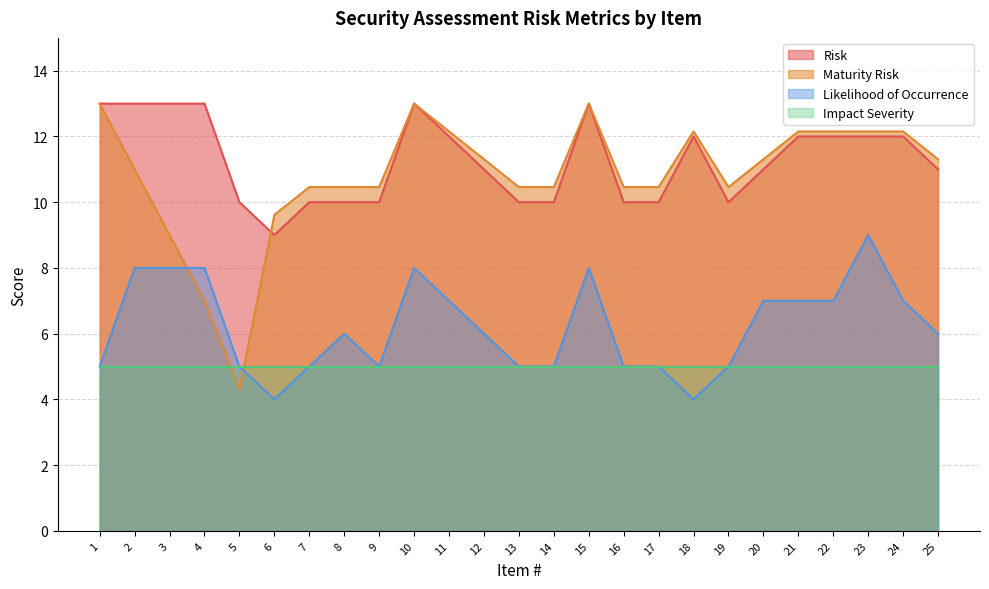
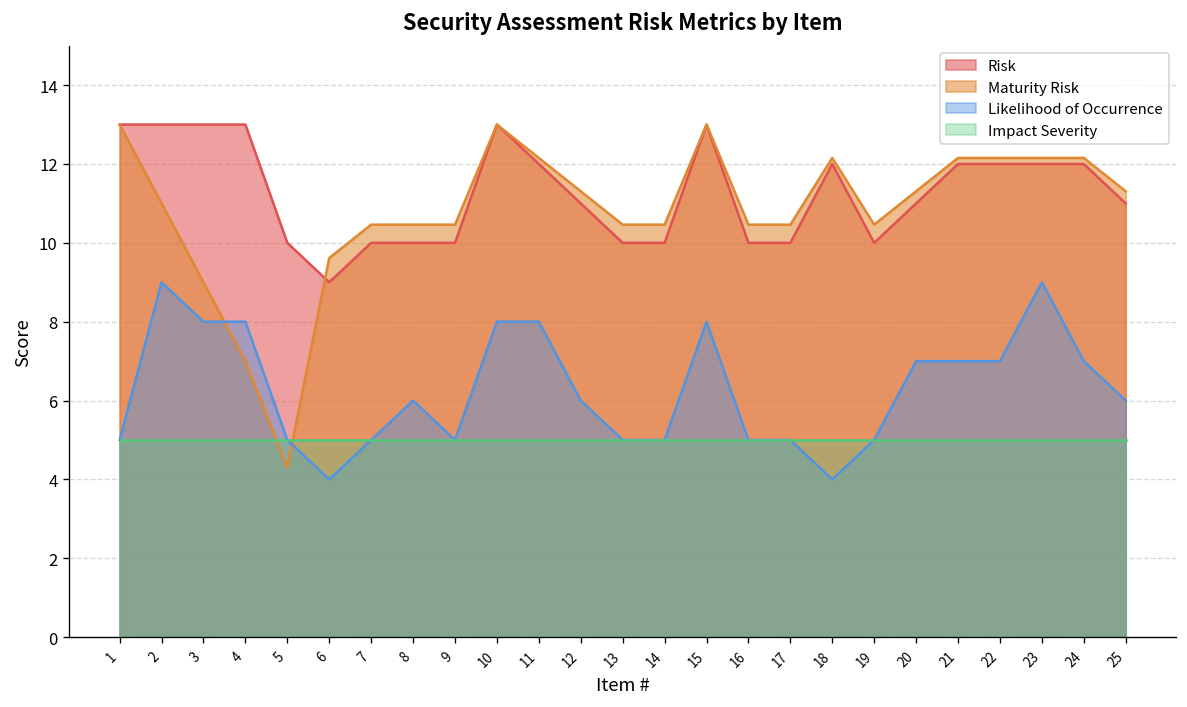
Likelihood of Occurrence, 2: 8 -> 9
Likelihood of Occurrence, 11: 7 -> 8
